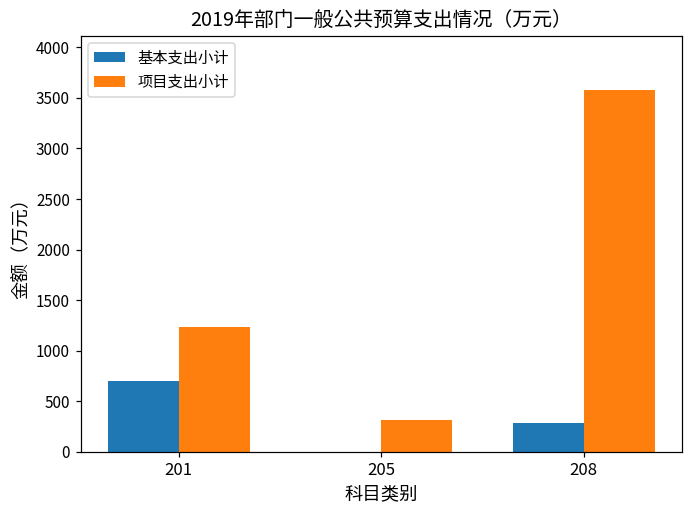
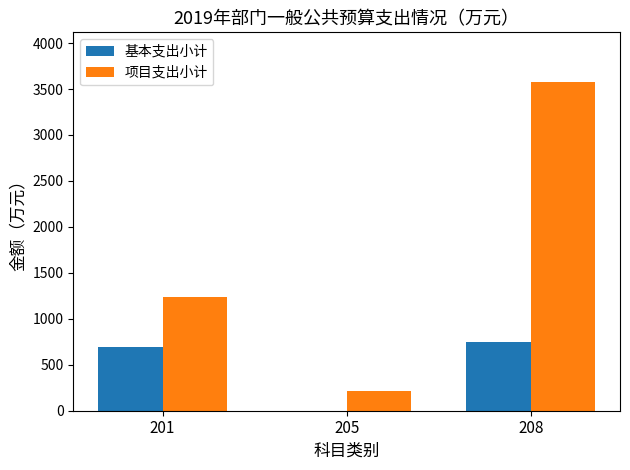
项目支出小计, 205: 300 -> 200
基本支出小计, 208: 300 -> 800
